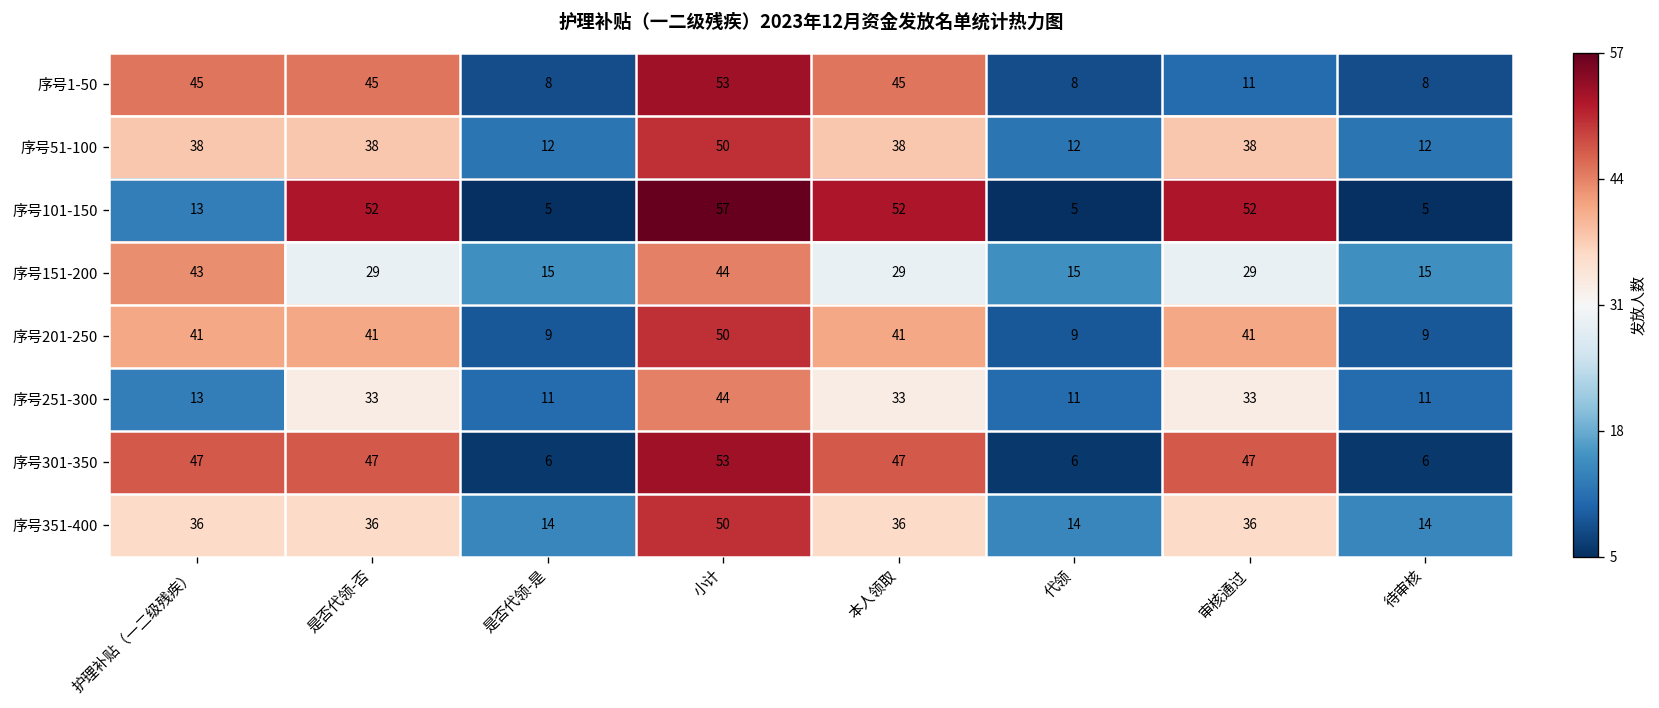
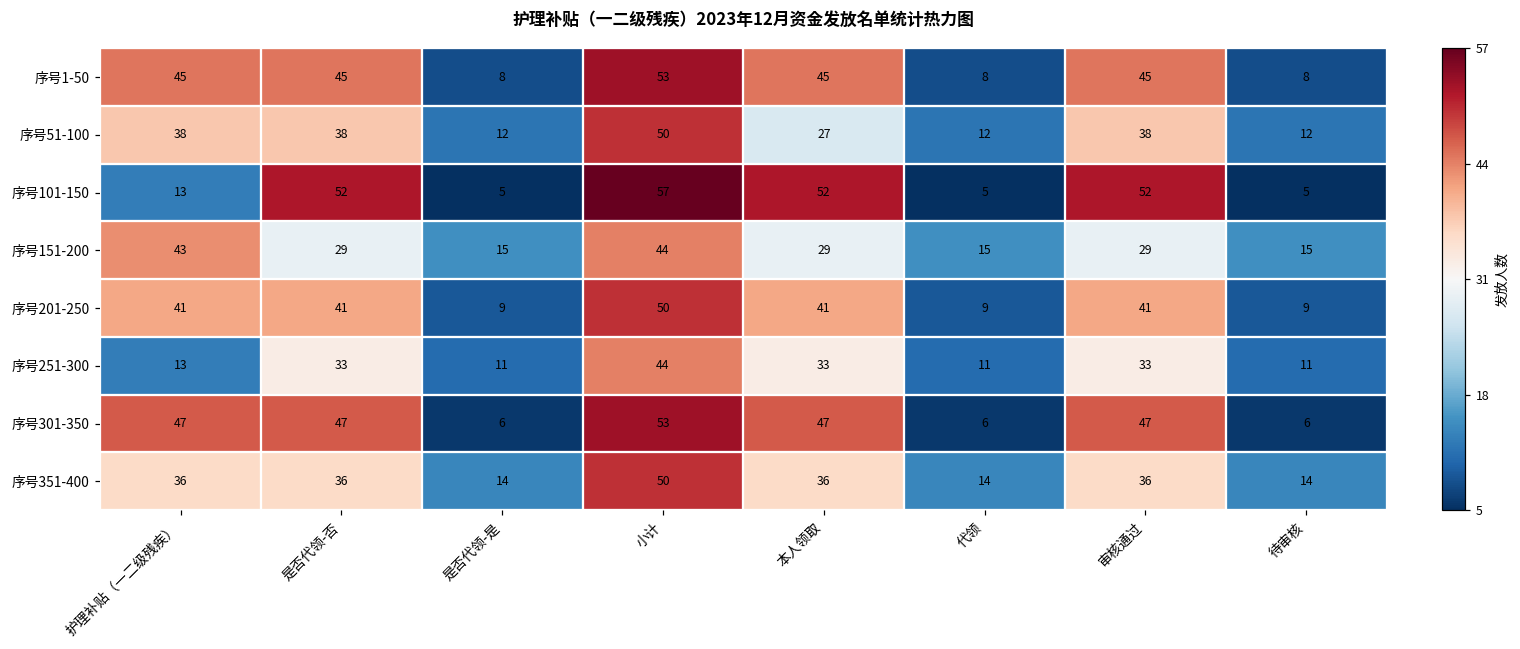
序号1-50, 审核通过: 11 -> 45
序号51-100, 本人领取: 38 -> 27
